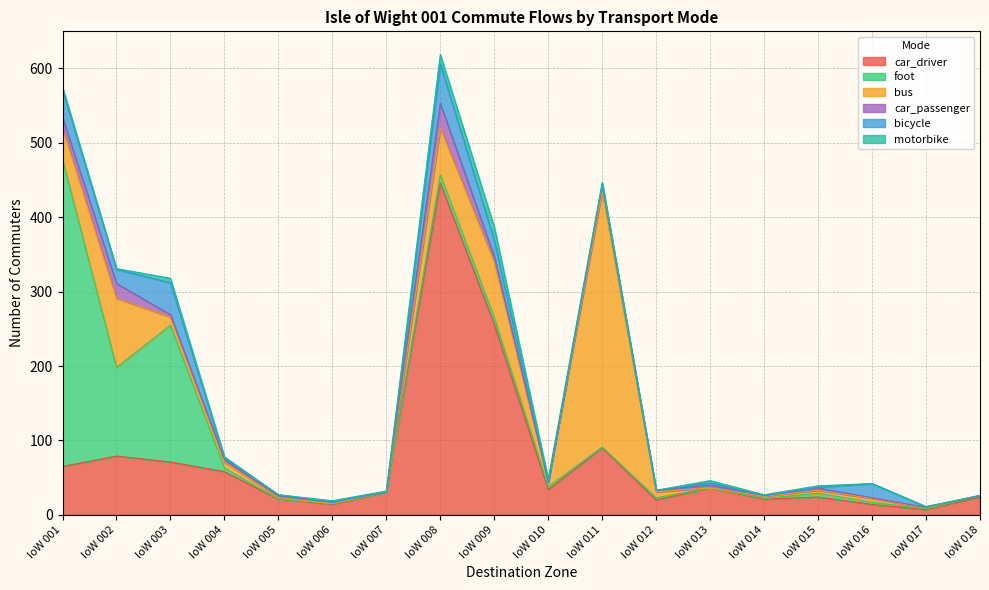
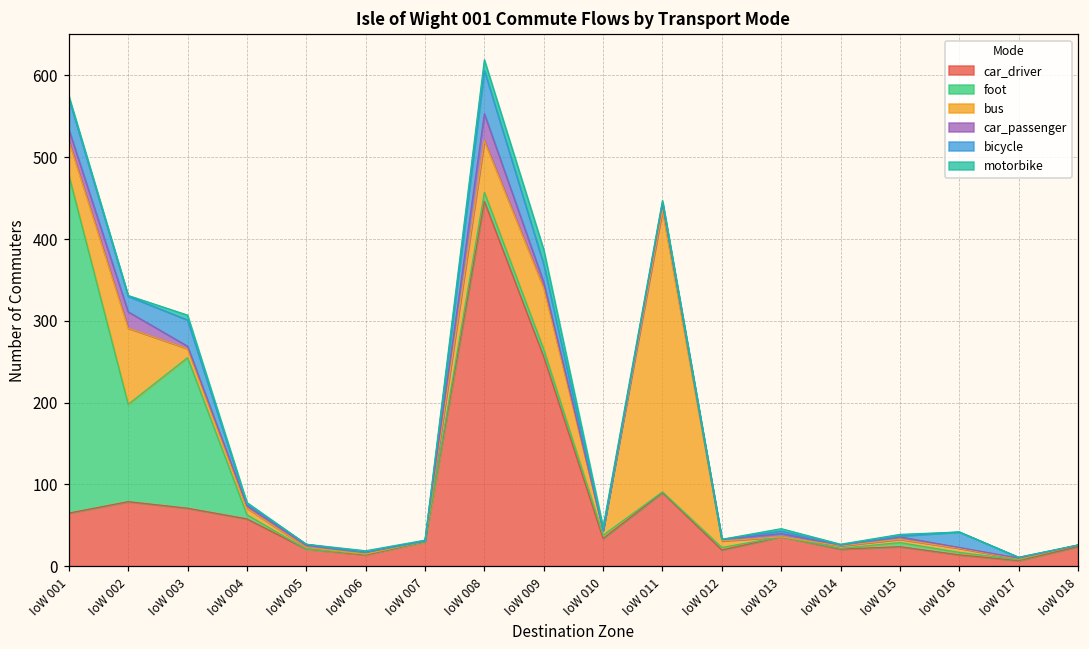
bicycle, IoW 003: 40 -> 30
